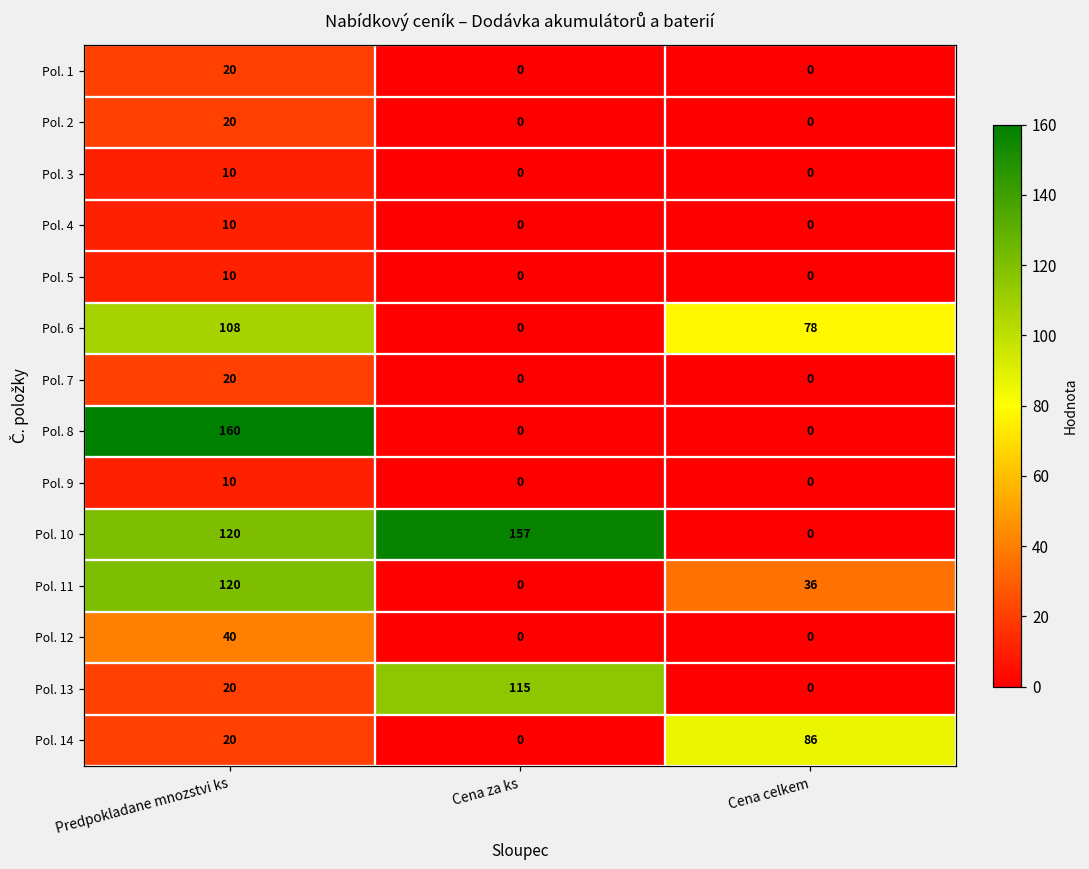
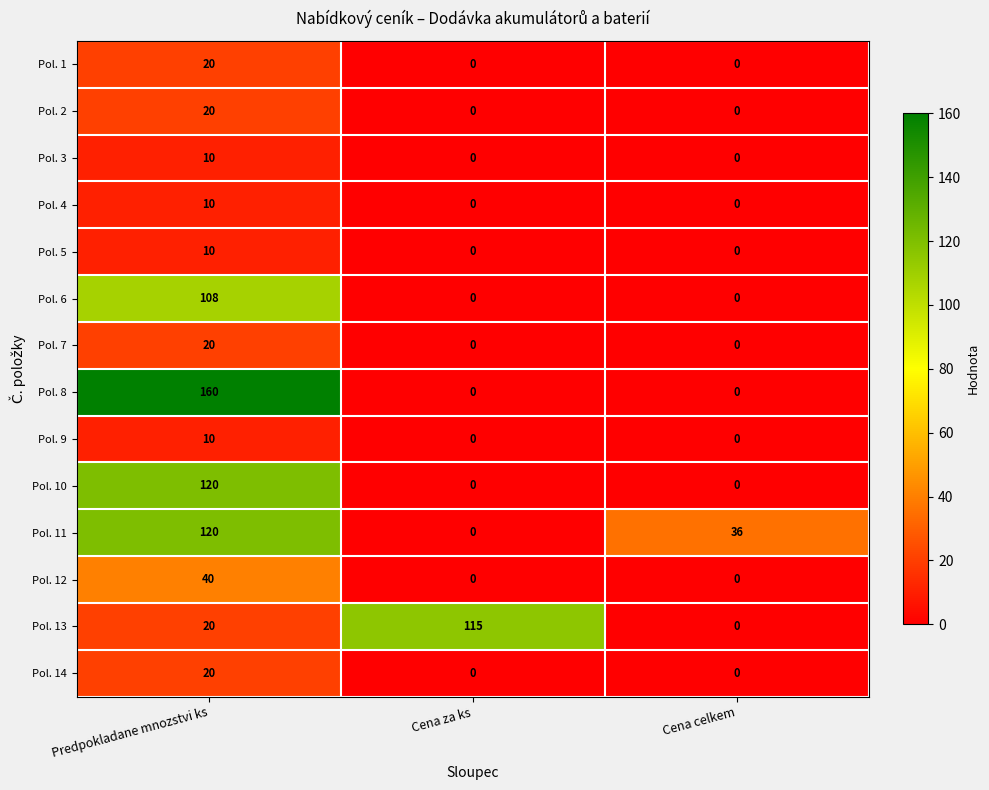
Pol. 6, Cena celkem: 78 -> 0
Pol. 10, Cena za ks: 157 -> 0
Pol. 14, Cena celkem: 86 -> 0
